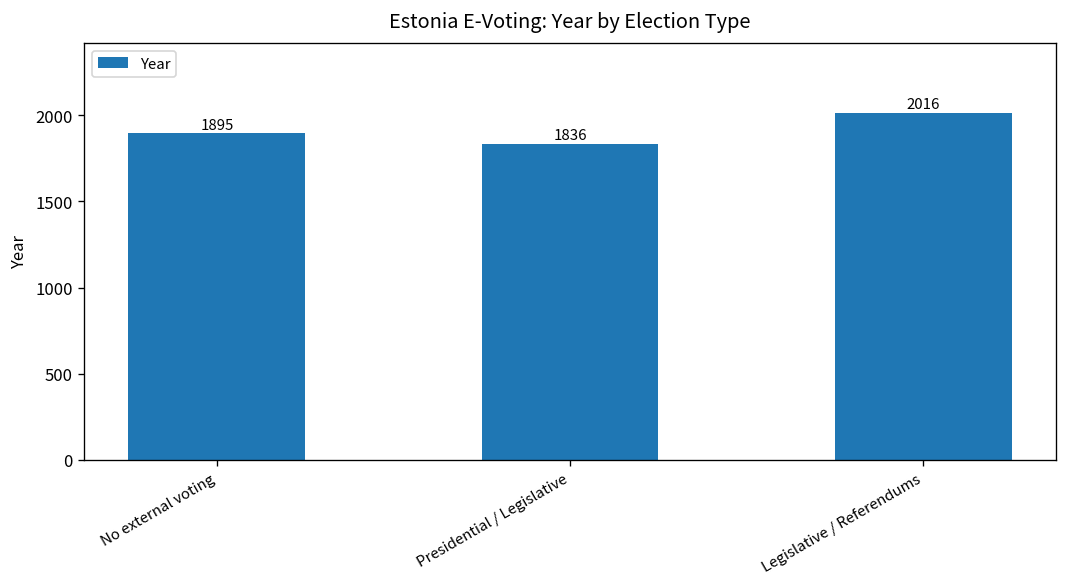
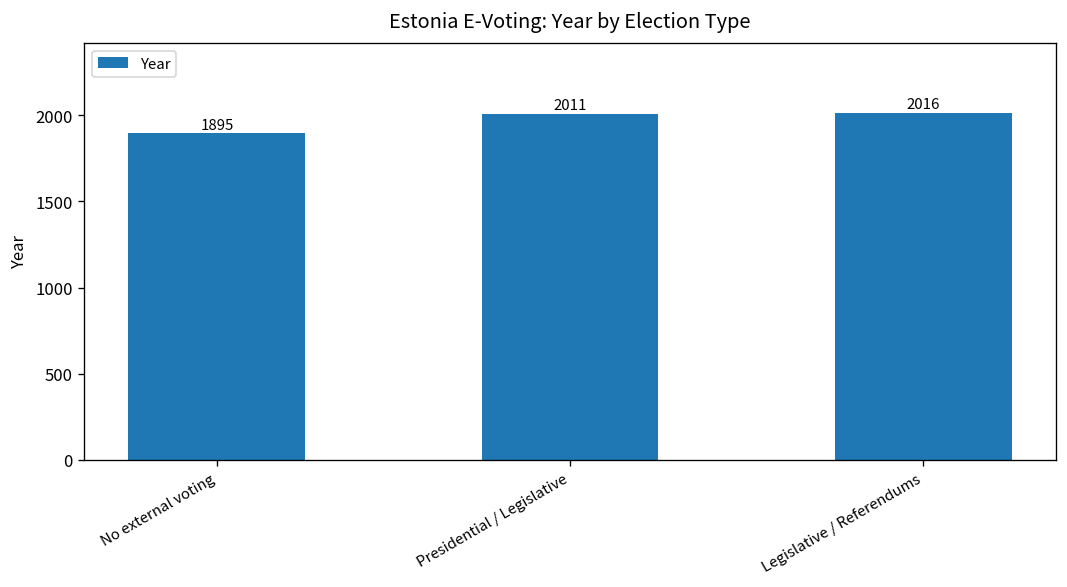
Presidential / Legislative: 1836 -> 2011
